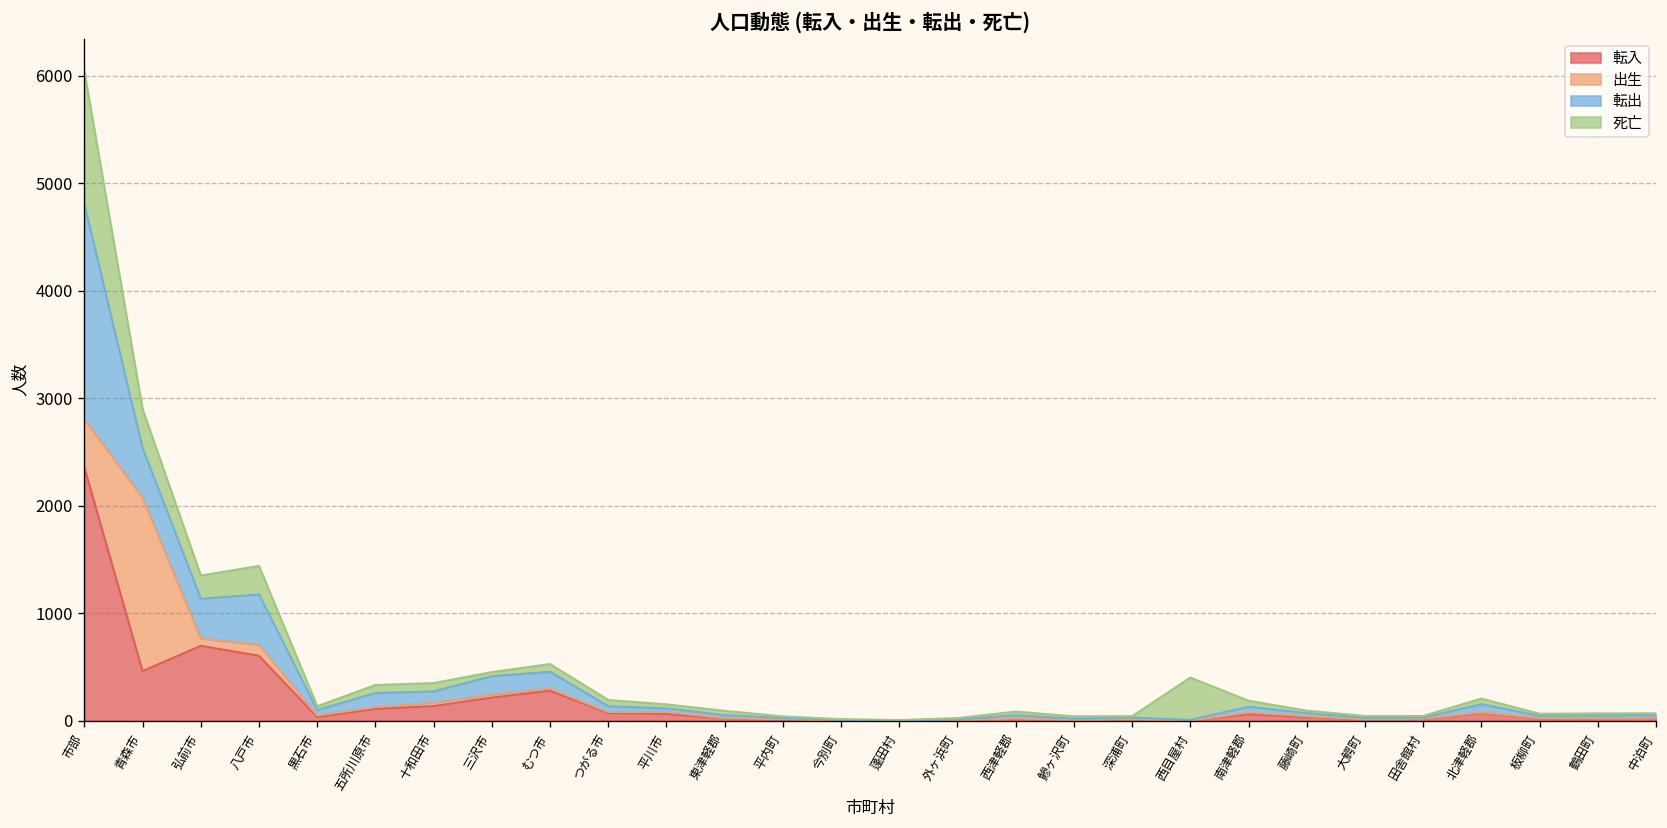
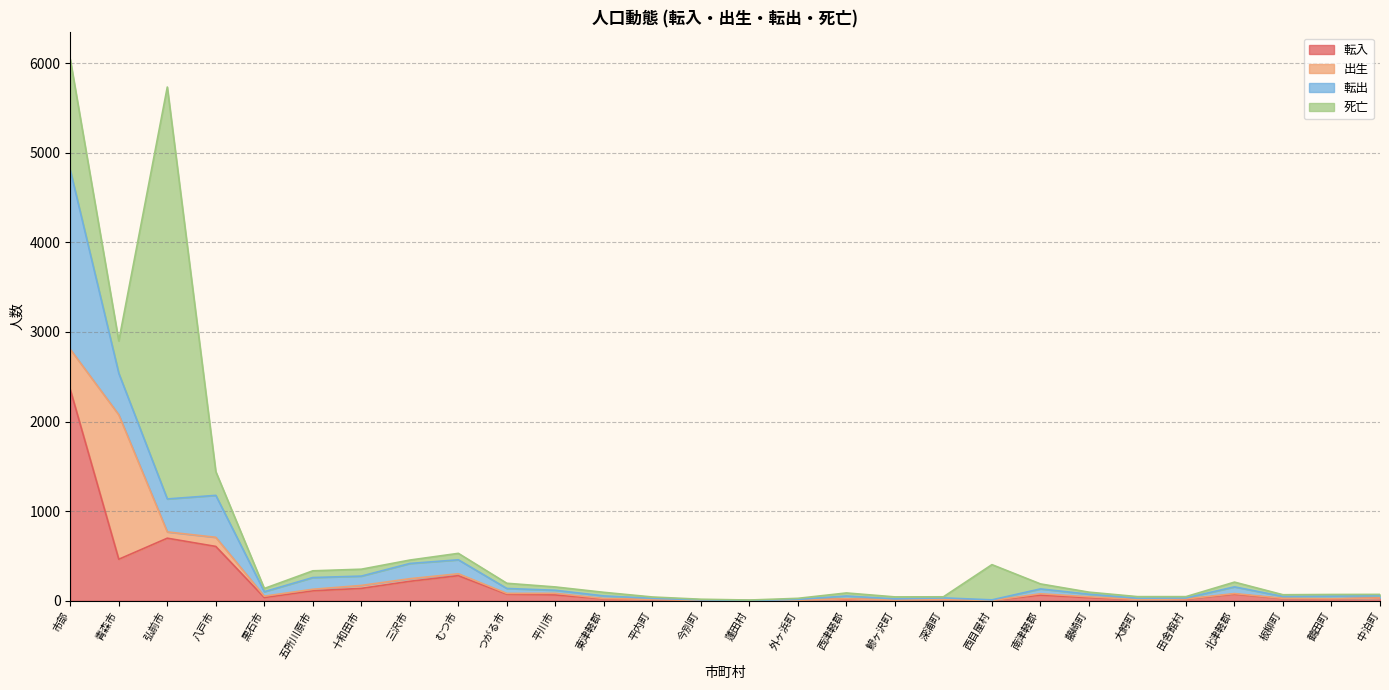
死亡, 弘前市: 200 -> 4600
